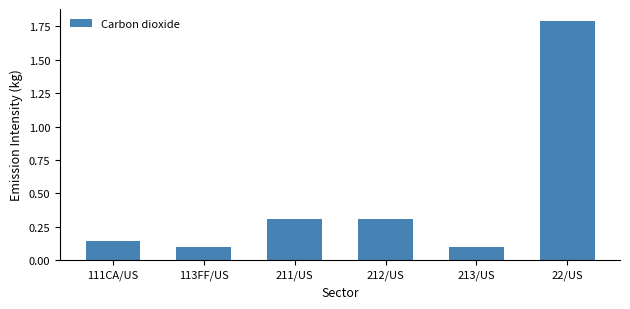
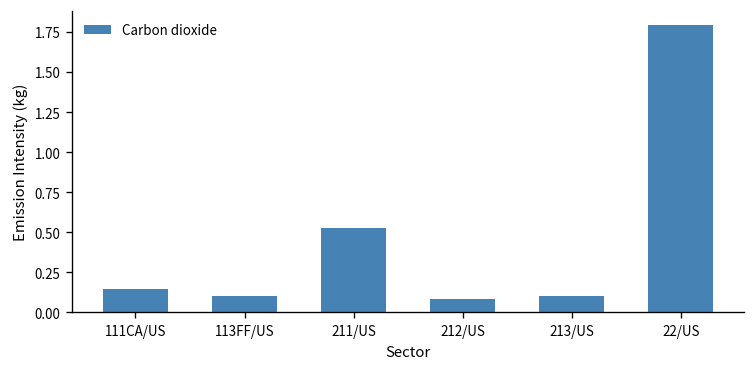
211/US: 0.31 -> 0.53
212/US: 0.31 -> 0.09
